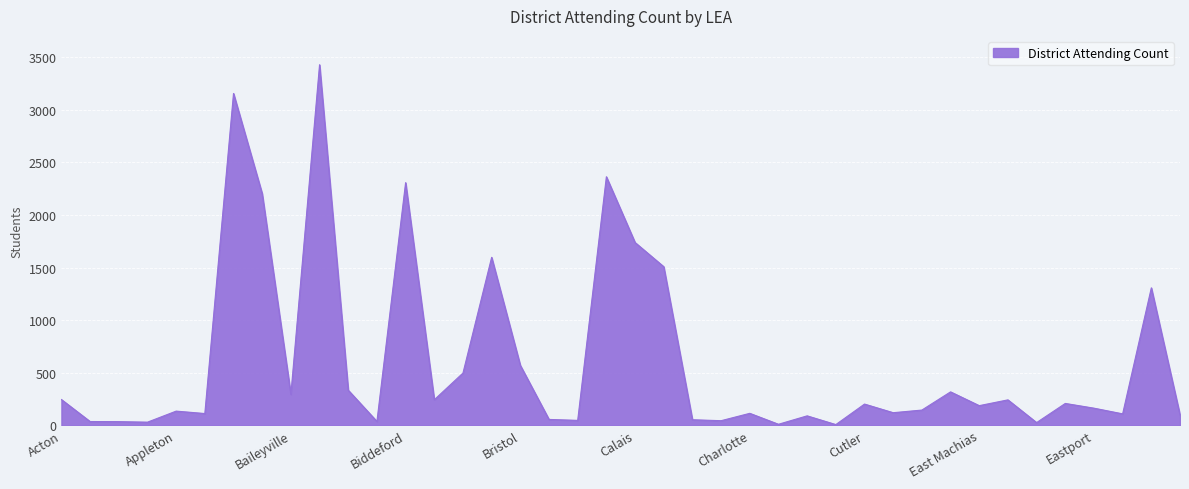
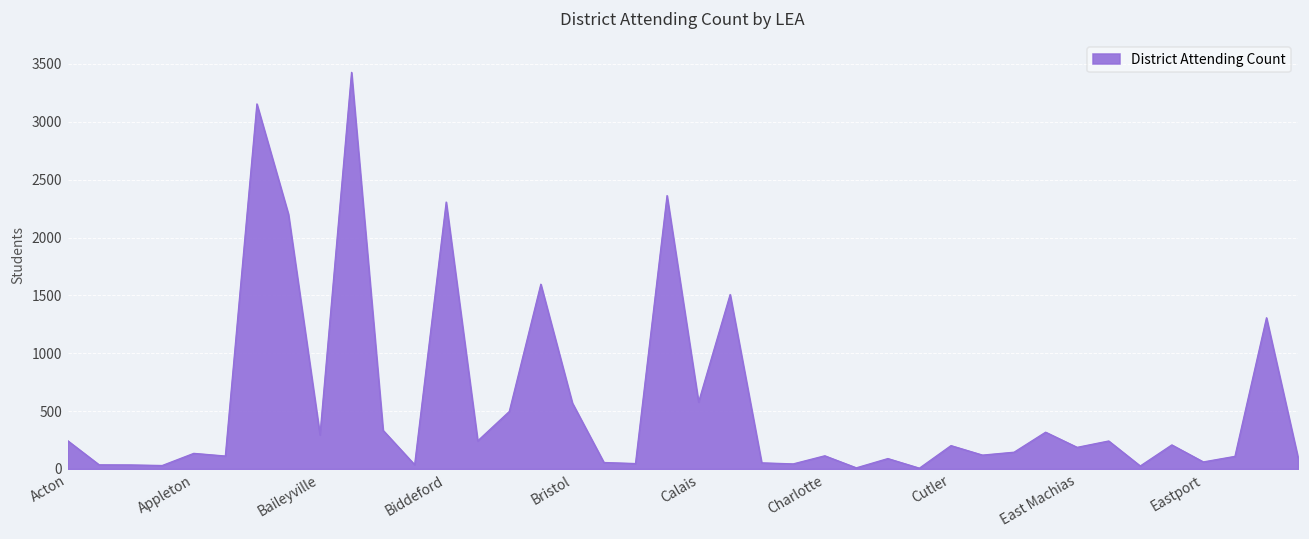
Calais: 1740 -> 580
Eastport: 160 -> 60
